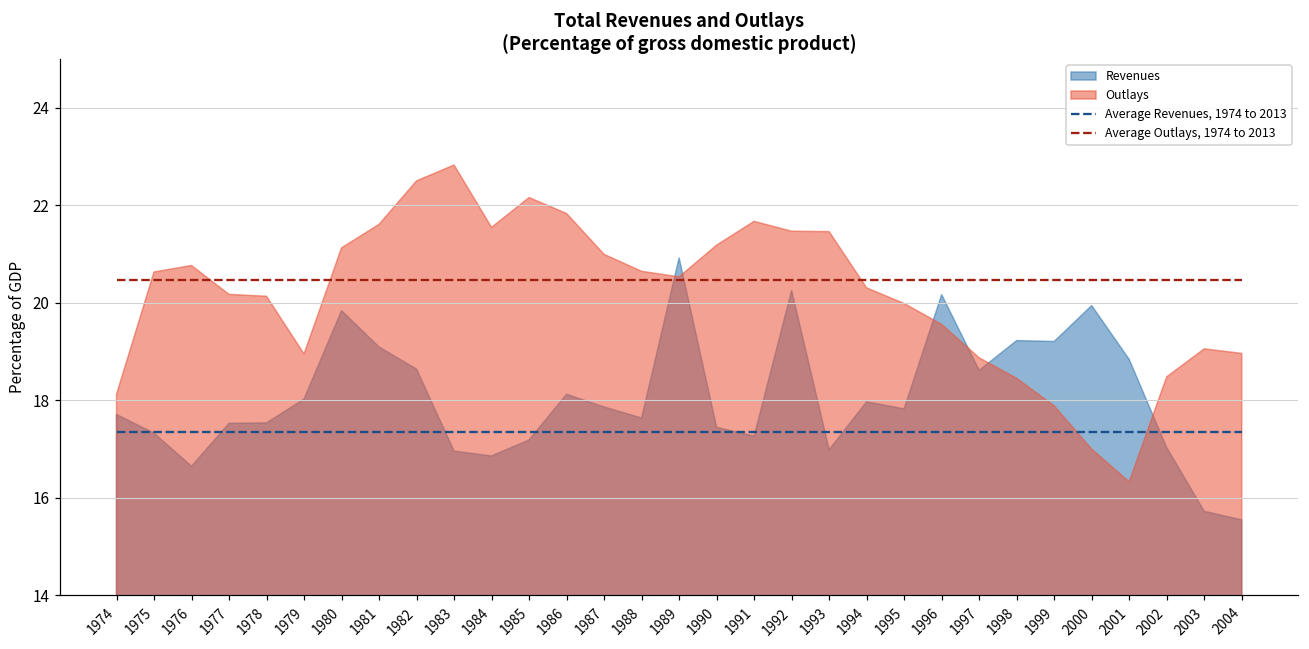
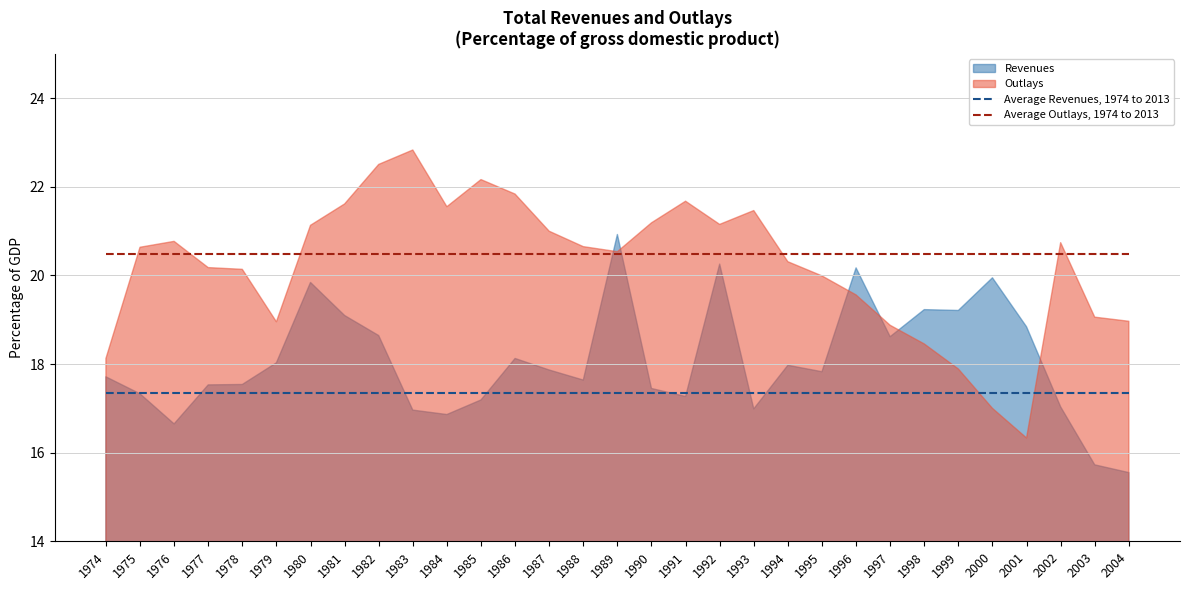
Outlays, 1992: 21.5 -> 21.2
Outlays, 2002: 18.5 -> 20.7
